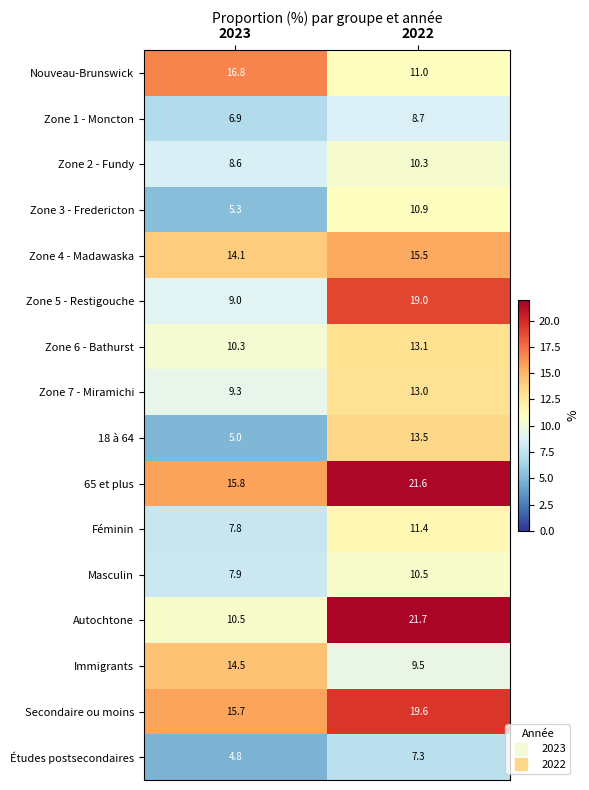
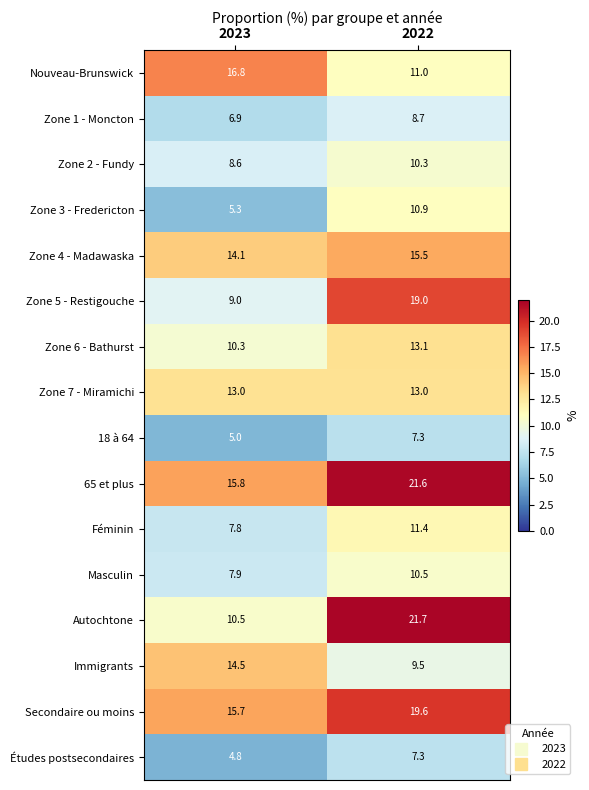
Zone 7 - Miramichi, 2023: 9.3 -> 13.0
18 à 64, 2022: 13.5 -> 7.3
